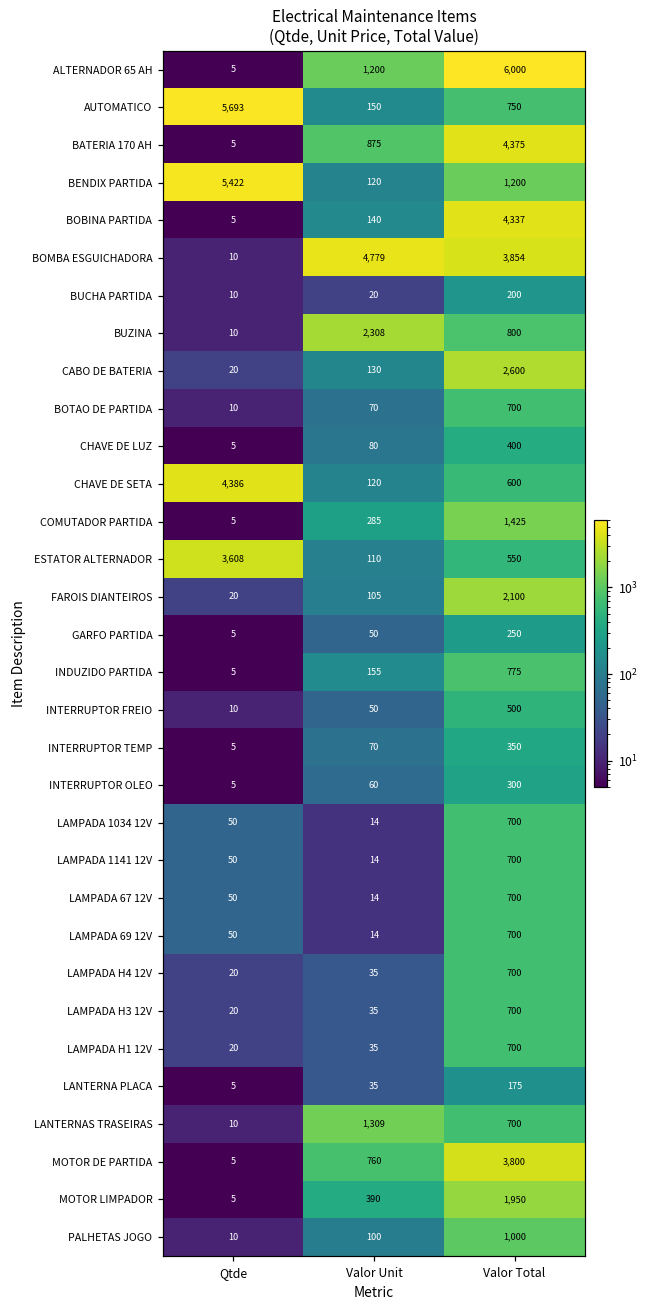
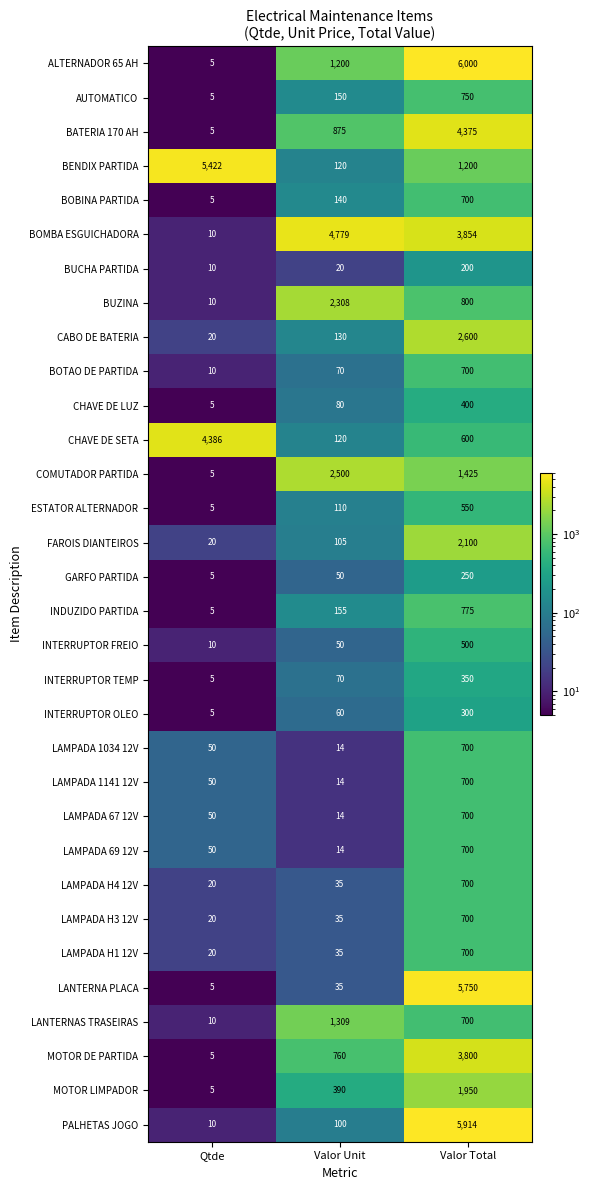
AUTOMATICO, Qtde: 5,693 -> 5
BOBINA PARTIDA, Valor Total: 4,337 -> 700
COMUTADOR PARTIDA, Valor Unit: 285 -> 2,500
ESTATOR ALTERNADOR, Qtde: 3,608 -> 5
LANTERNA PLACA, Valor Total: 175 -> 5,750
PALHETAS JOGO, Valor Total: 1,000 -> 5,914
